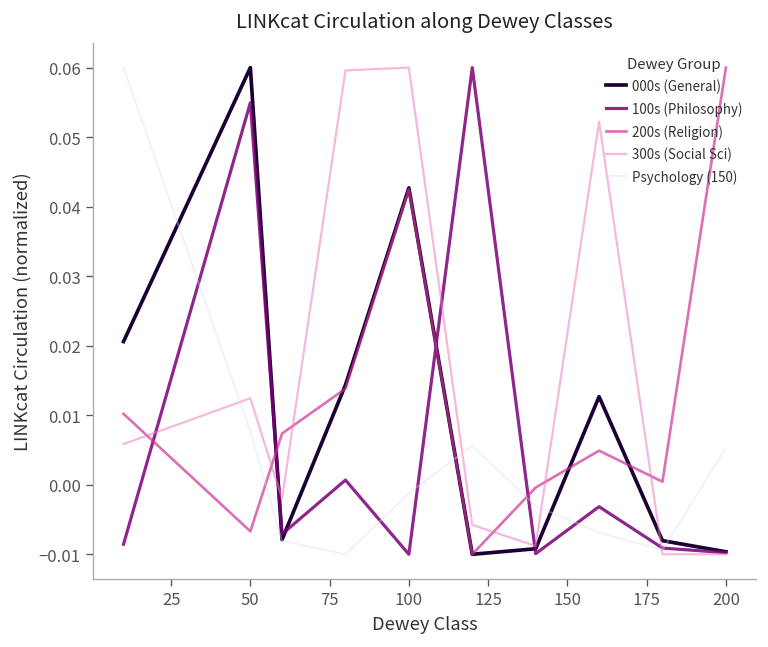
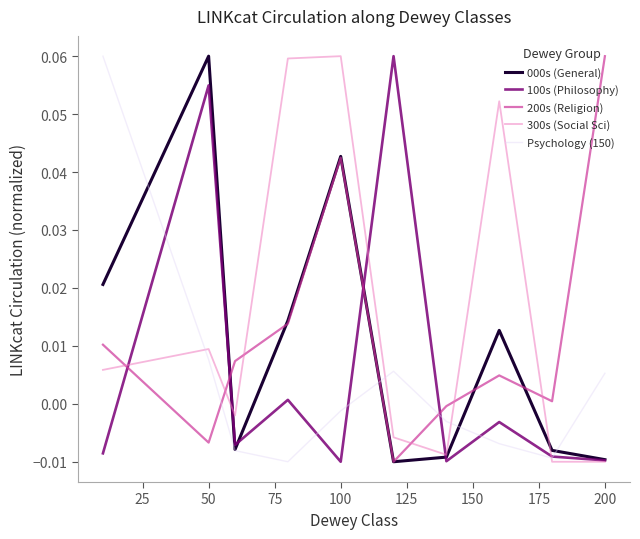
300s (Social Sci), 50: 0.012 -> 0.009
